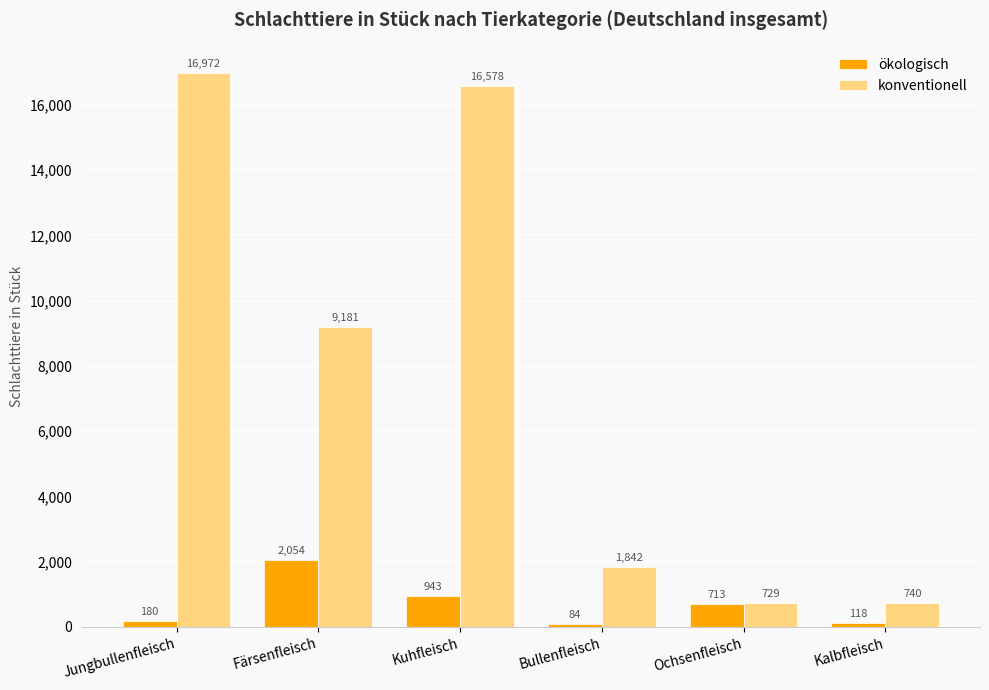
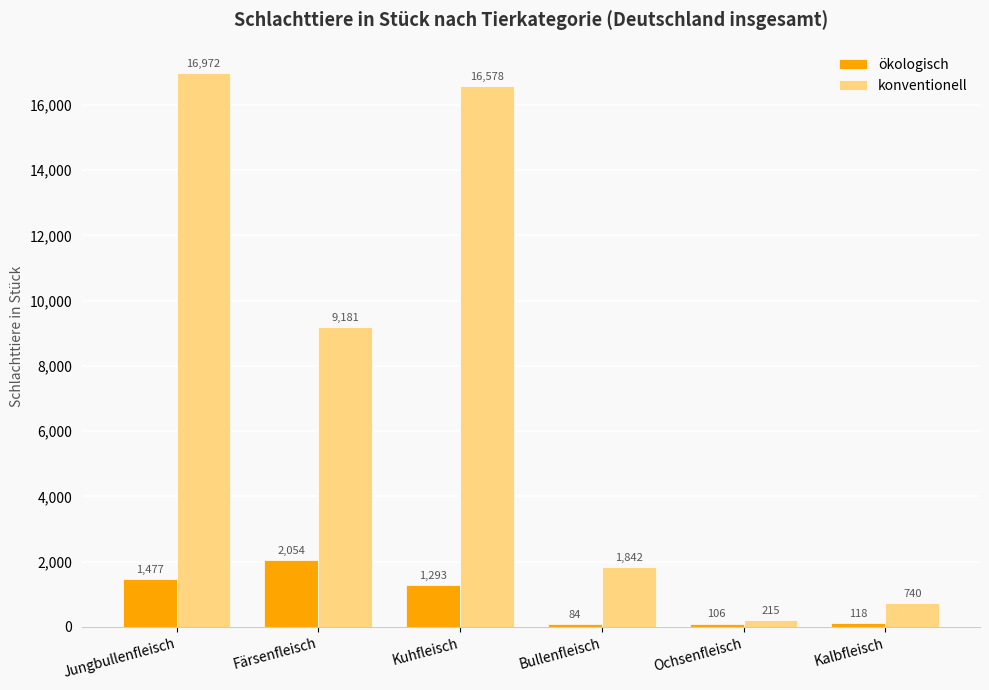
ökologisch, Jungbullenfleisch: 180 -> 1,477
ökologisch, Kuhfleisch: 943 -> 1,293
ökologisch, Ochsenfleisch: 713 -> 106
konventionell, Ochsenfleisch: 729 -> 215
